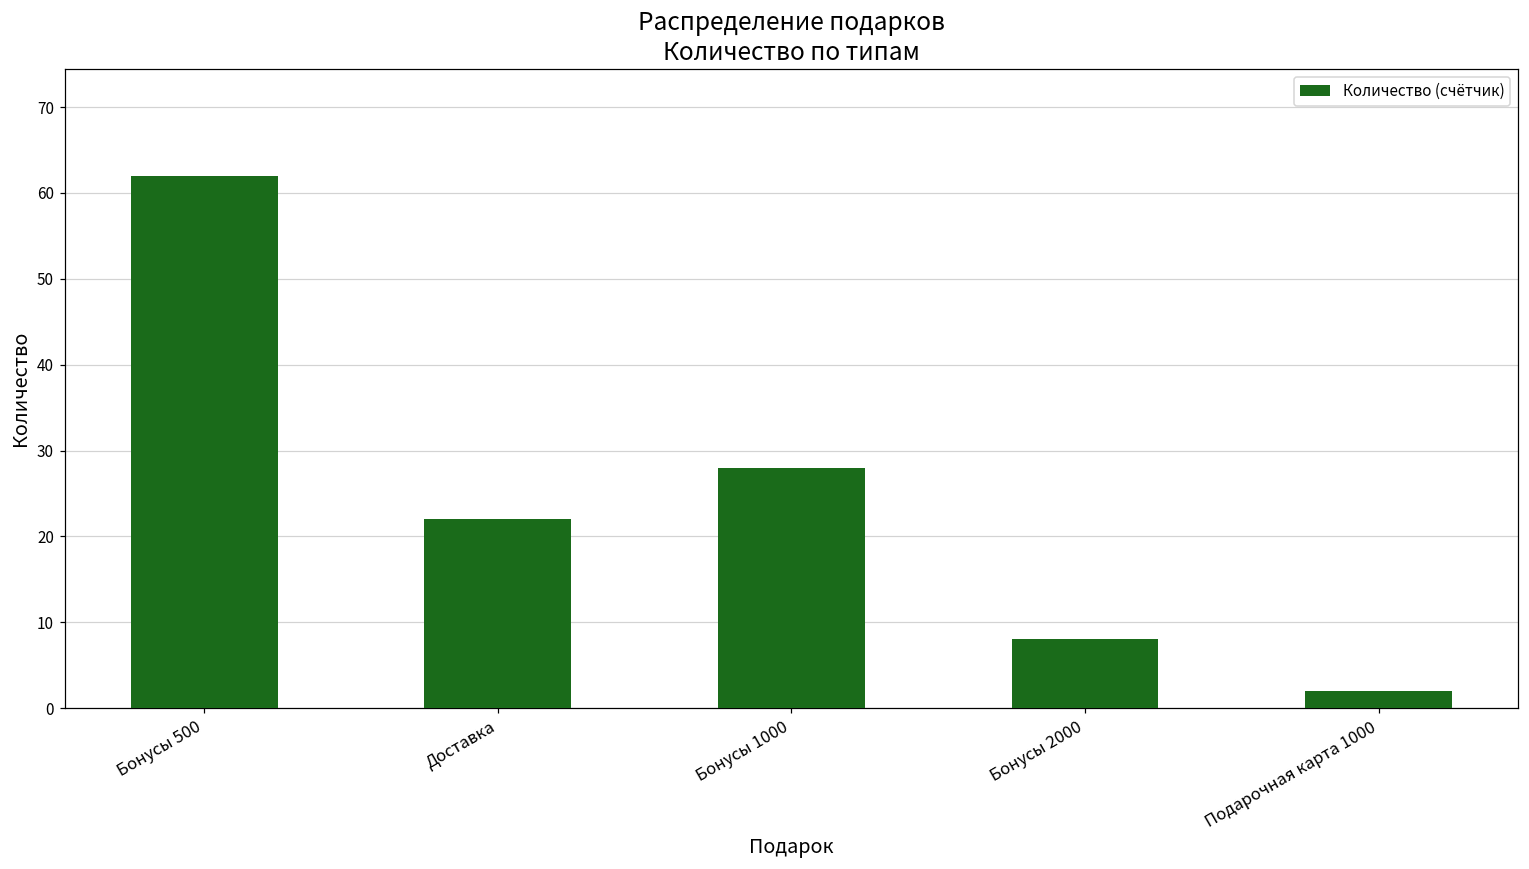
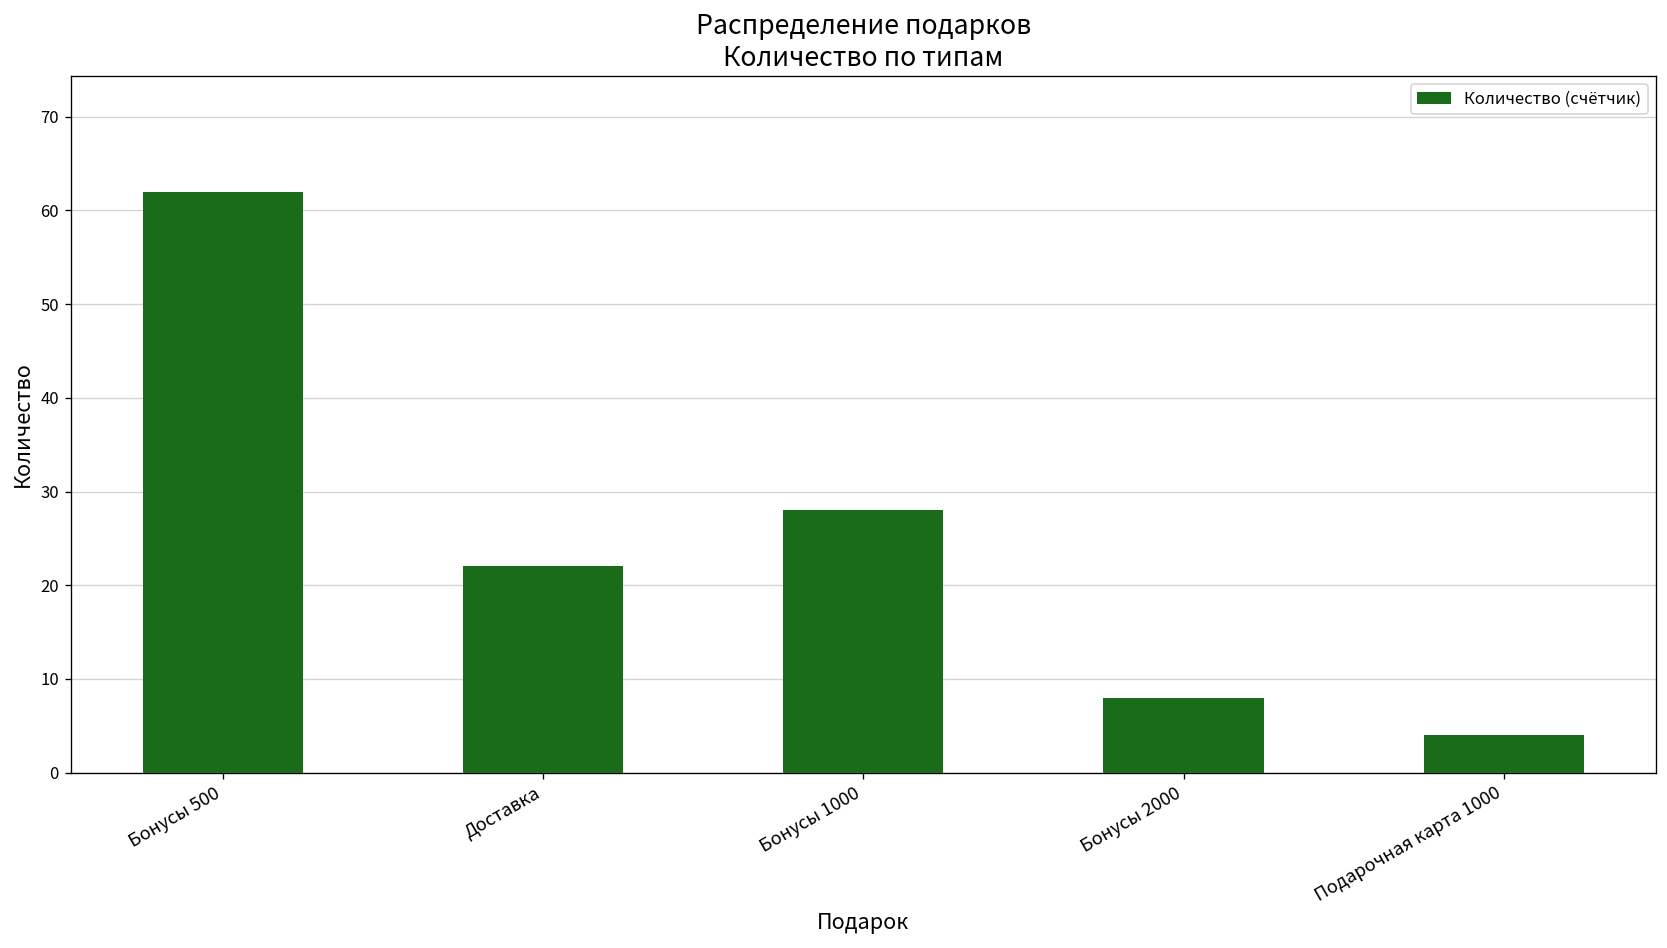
Подарочная карта 1000: 2 -> 4
